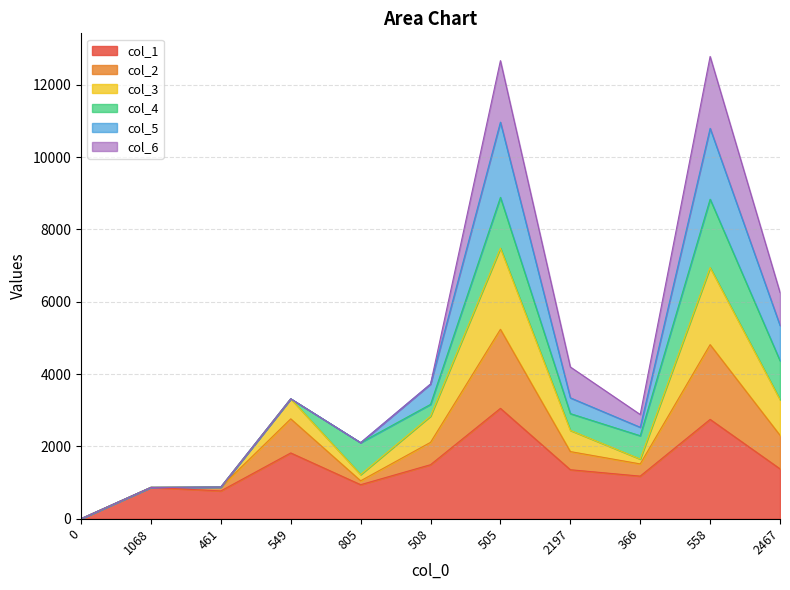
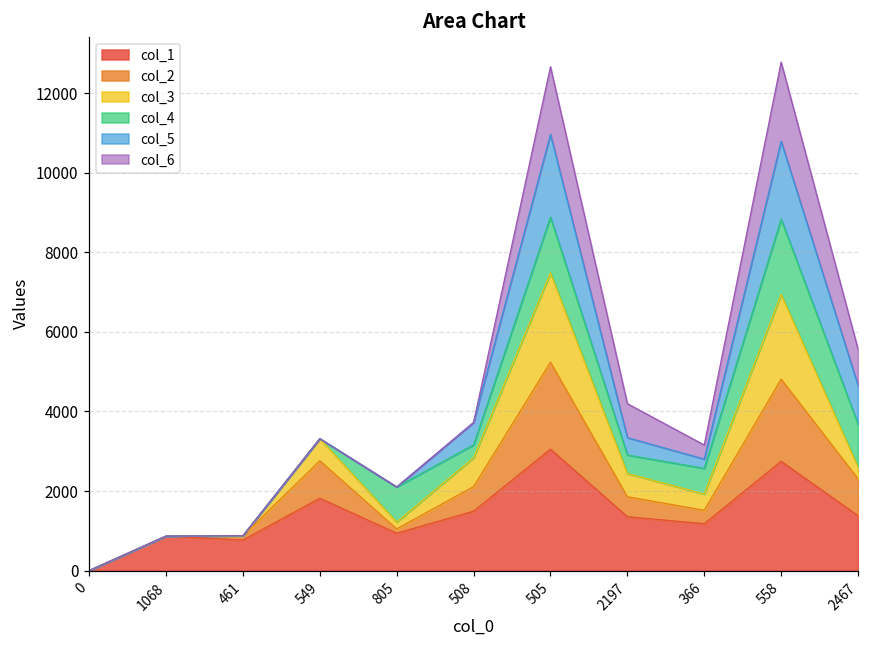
col_3, 366: 100 -> 400
col_3, 2467: 1000 -> 300
